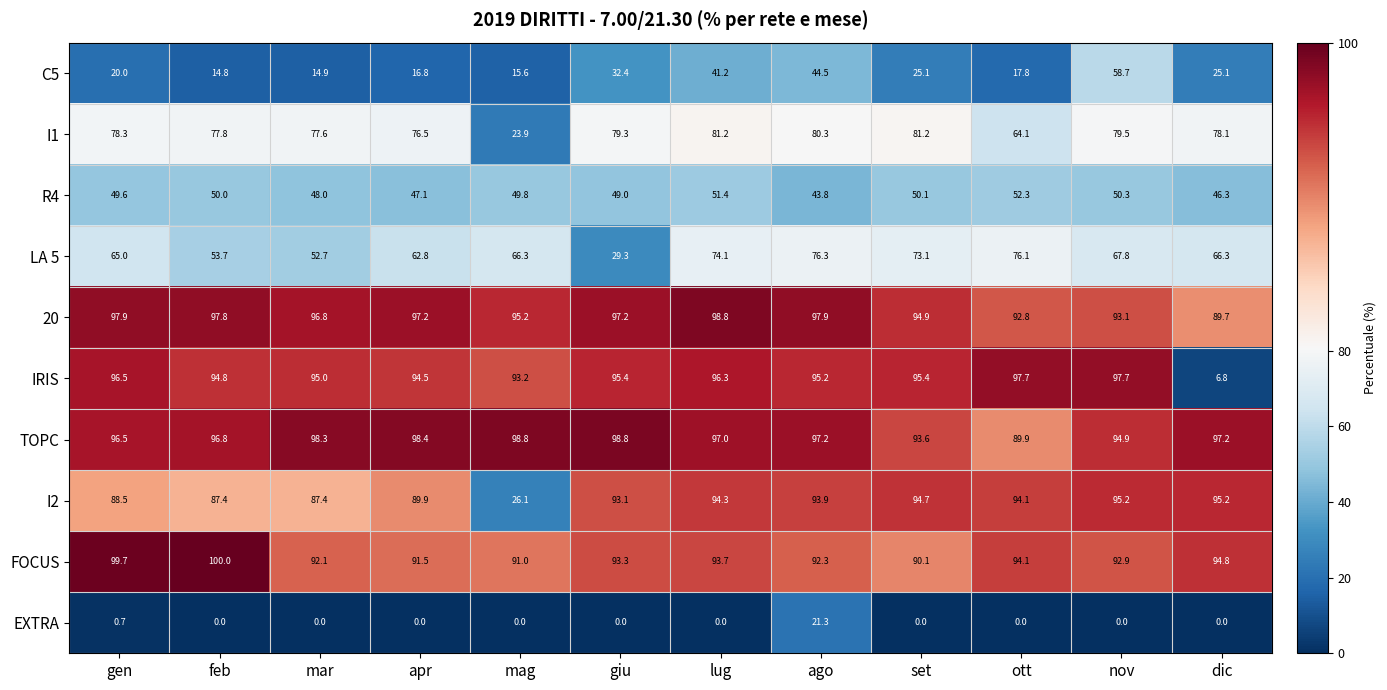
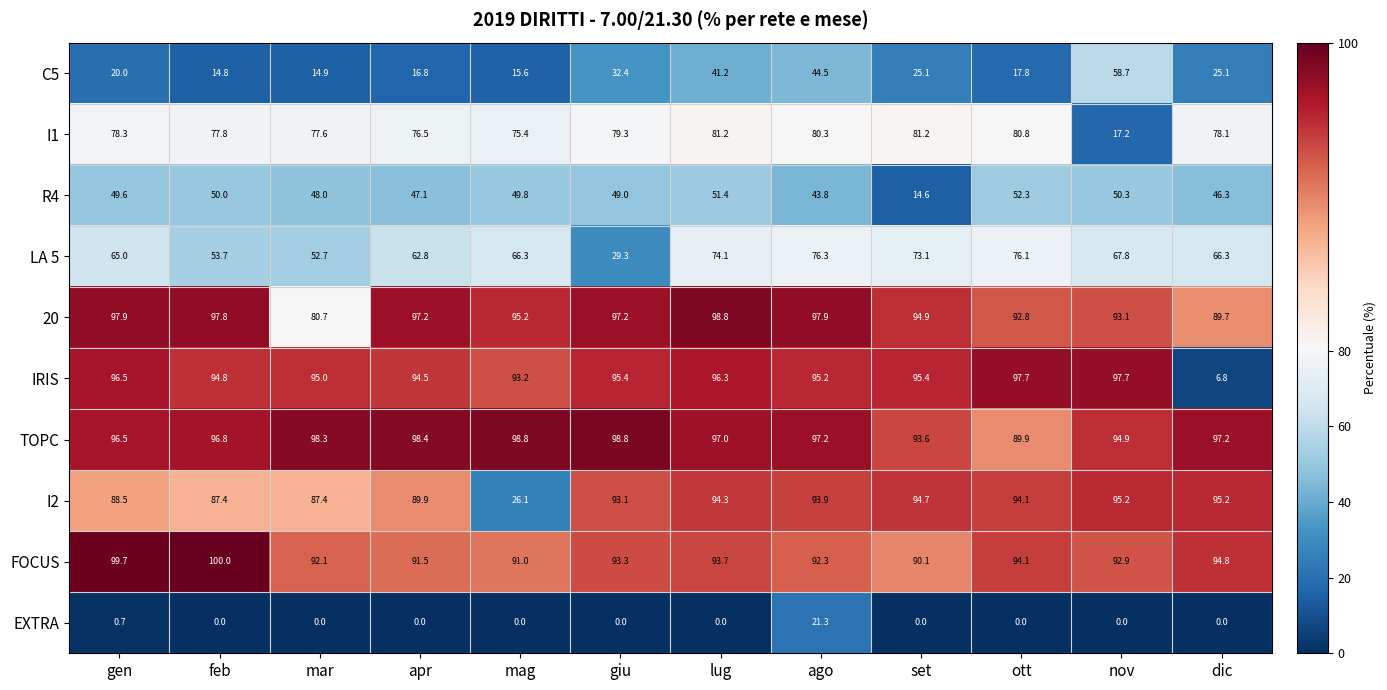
I1, mag: 23.9 -> 75.4
I1, ott: 64.1 -> 80.8
I1, nov: 79.5 -> 17.2
R4, set: 50.1 -> 14.6
20, mar: 96.8 -> 80.7
